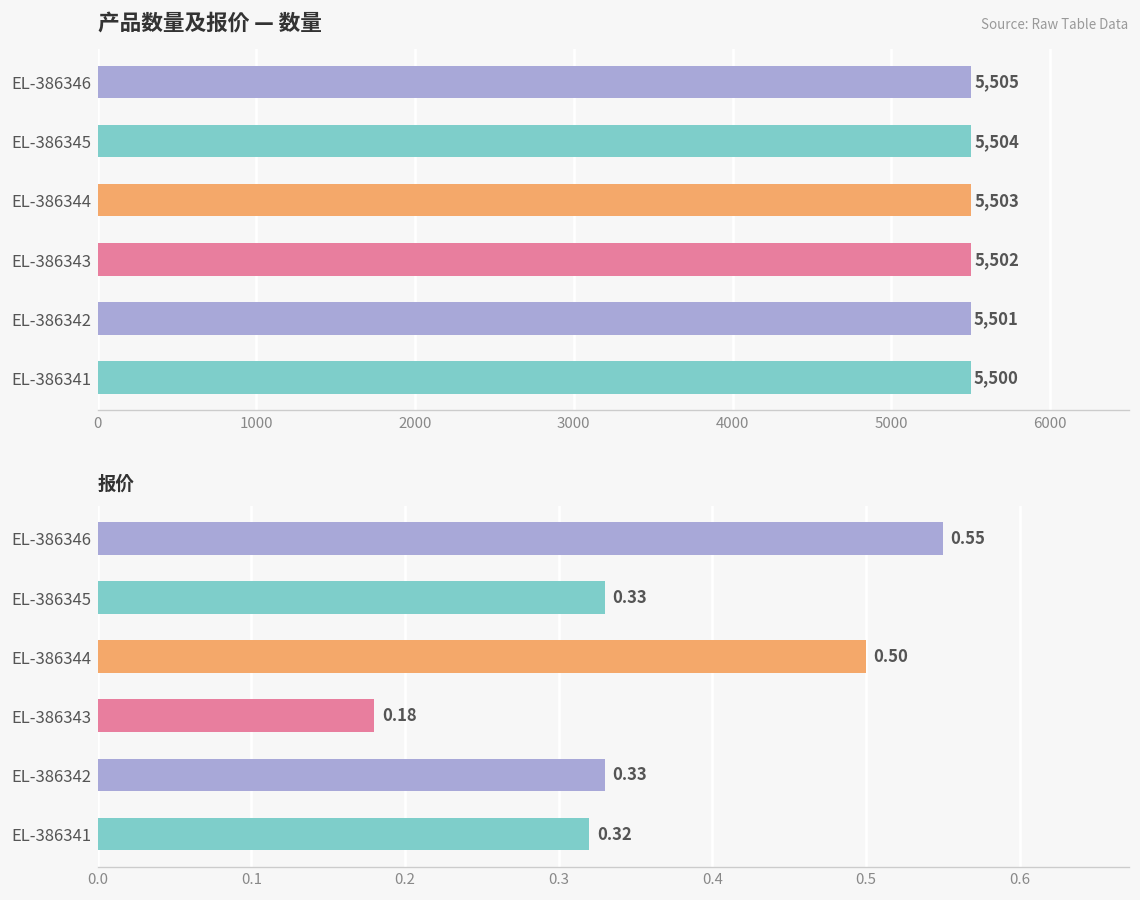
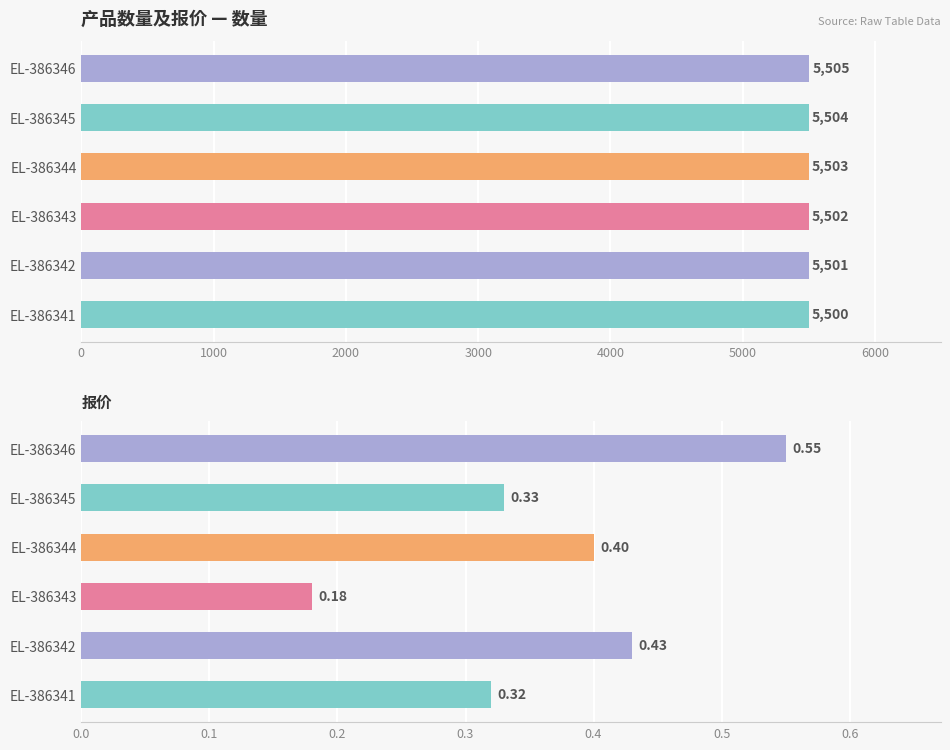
报价, EL-386344: 0.50 -> 0.40
报价, EL-386342: 0.33 -> 0.43
